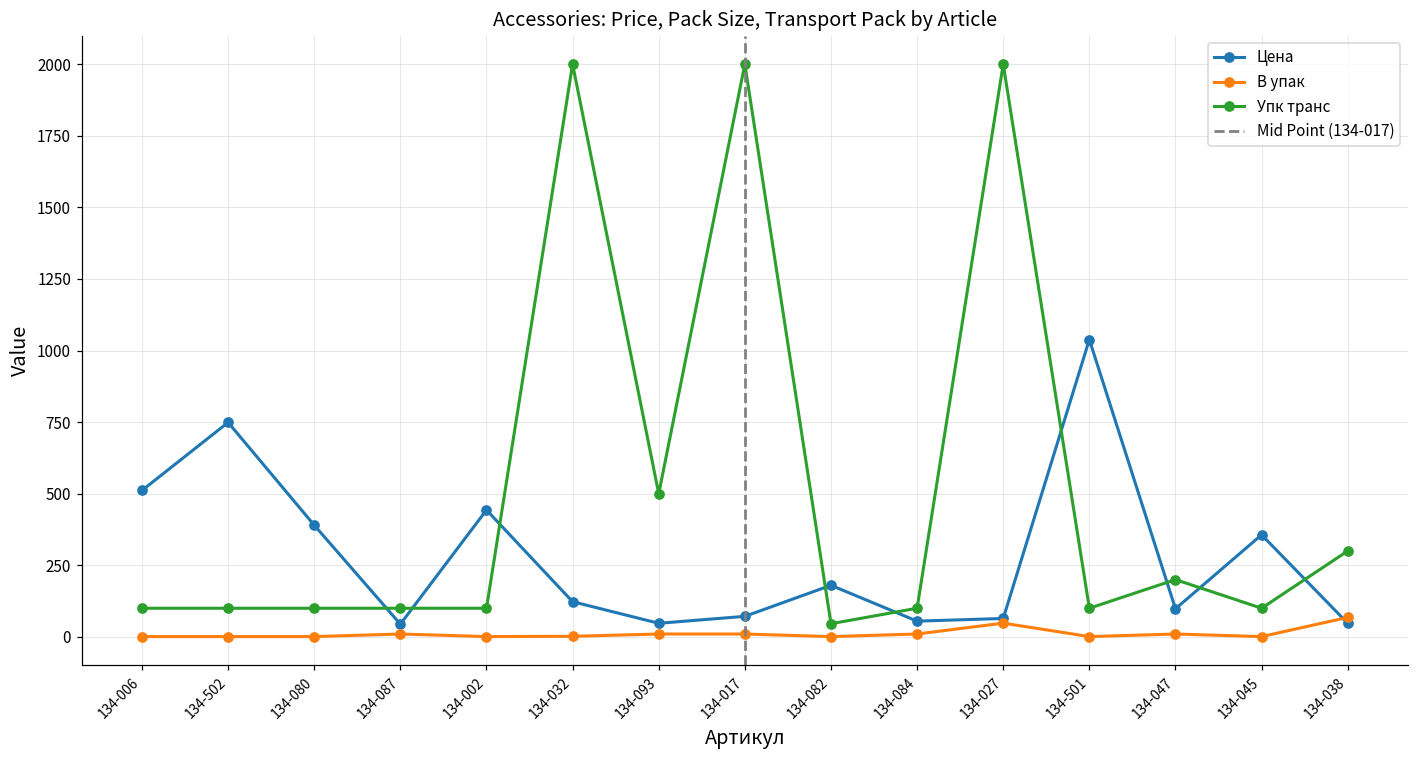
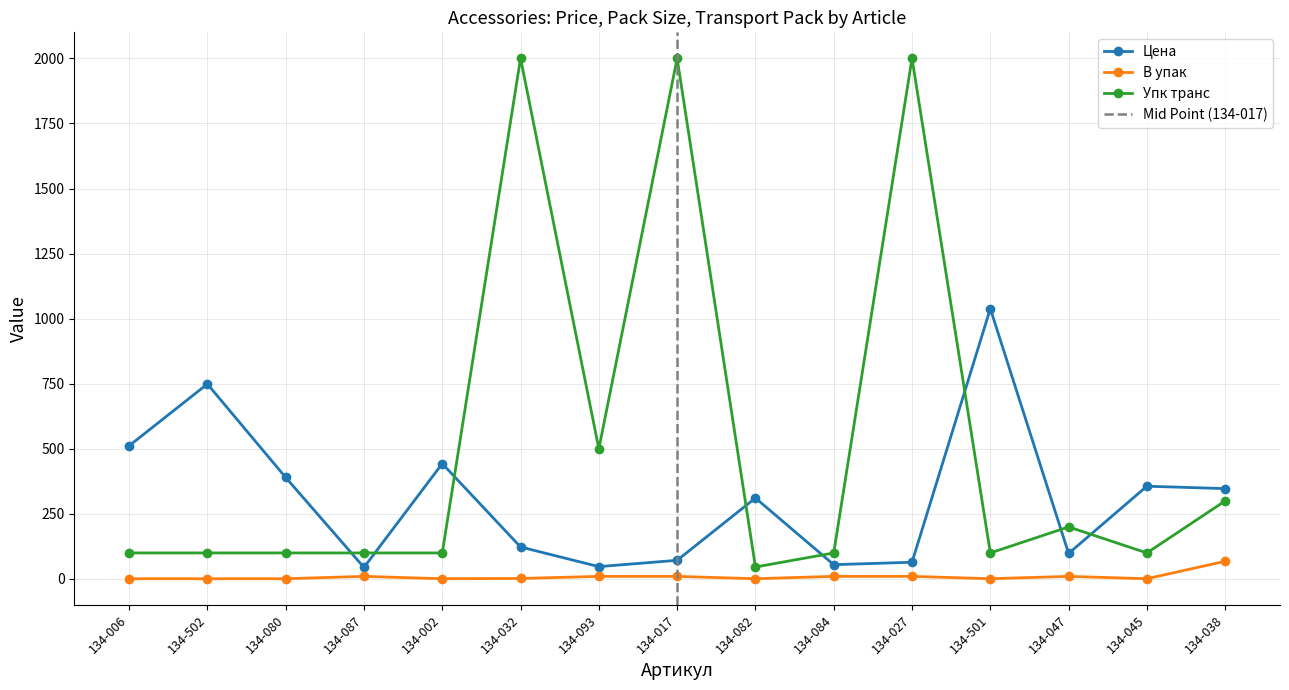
Цена, 134-082: 180 -> 310
В упак, 134-027: 50 -> 10
Цена, 134-038: 50 -> 350
